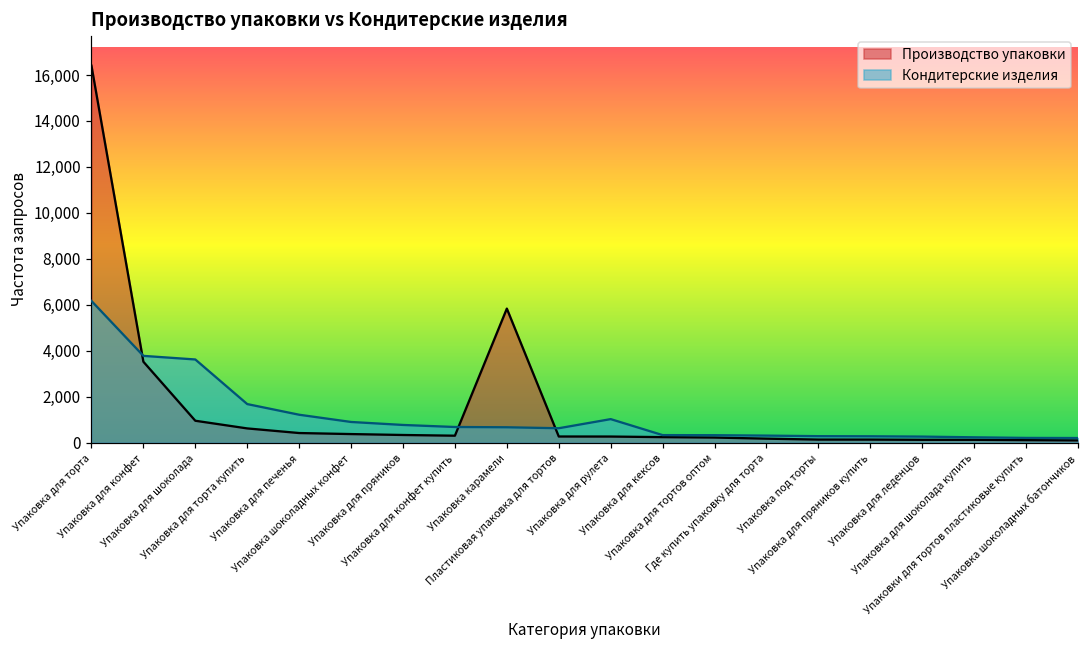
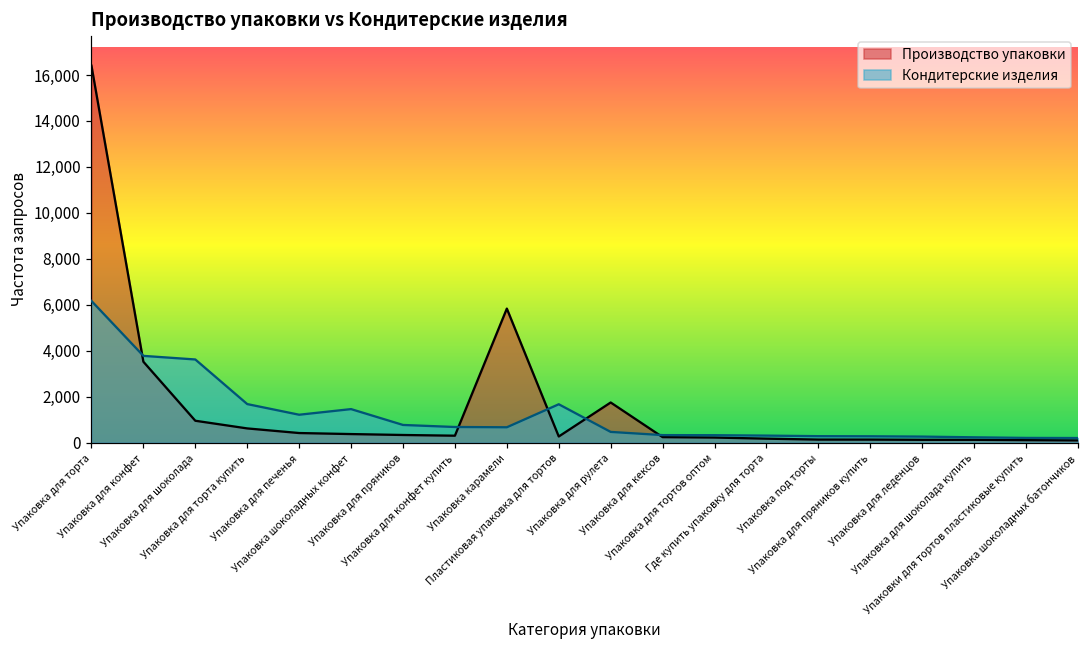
Кондитерские изделия, Упаковка шоколадных конфет: 900 -> 1,500
Кондитерские изделия, Пластиковая упаковка для тортов: 600 -> 1,700
Производство упаковки, Упаковка для рулета: 300 -> 1,700
Кондитерские изделия, Упаковка для рулета: 1,000 -> 500
